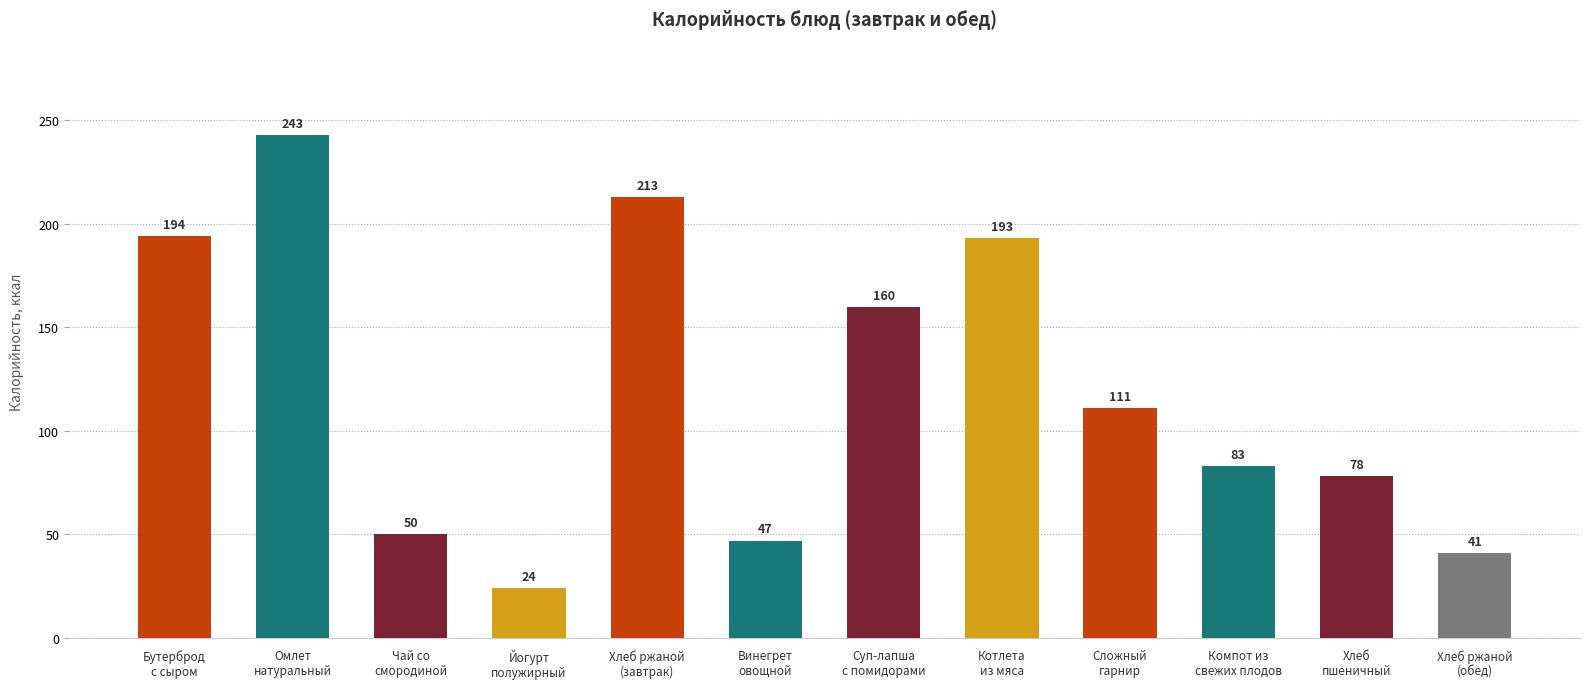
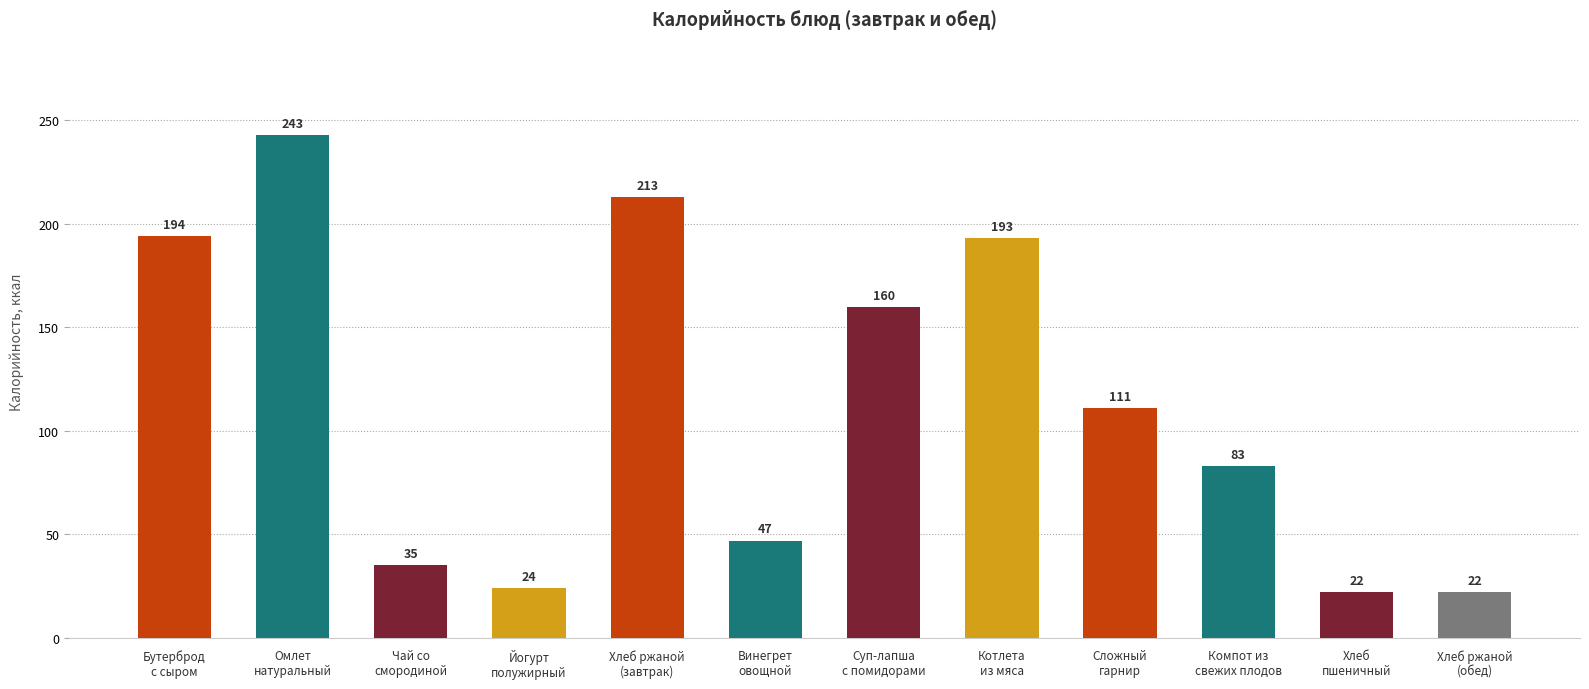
Чай со смородиной: 50 -> 35
Хлеб пшеничный: 78 -> 22
Хлеб ржаной (обед): 41 -> 22
